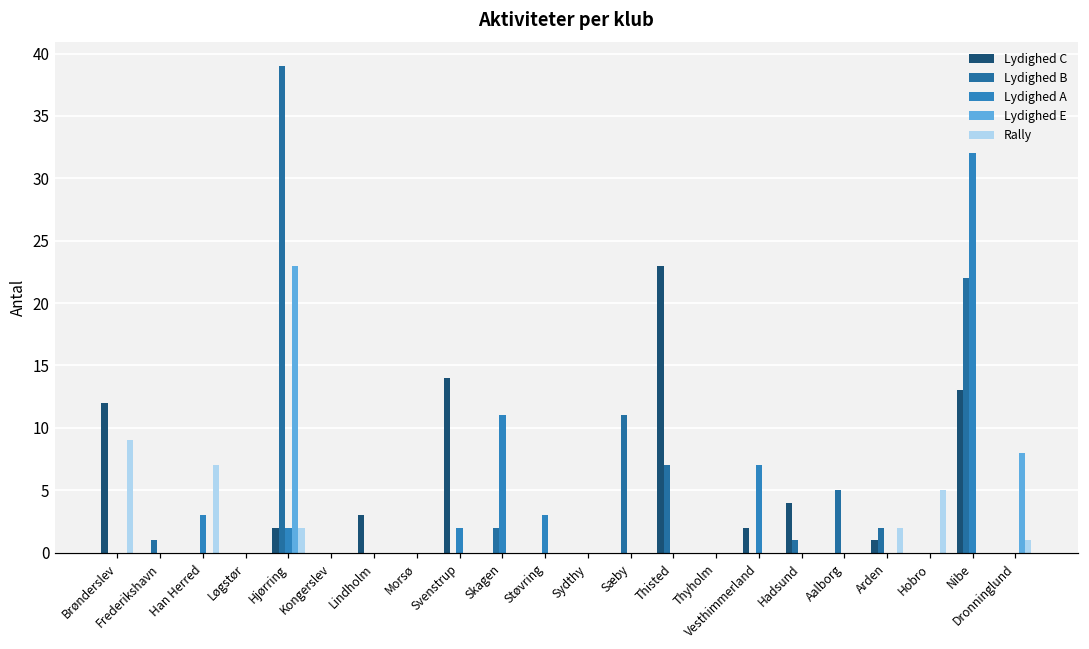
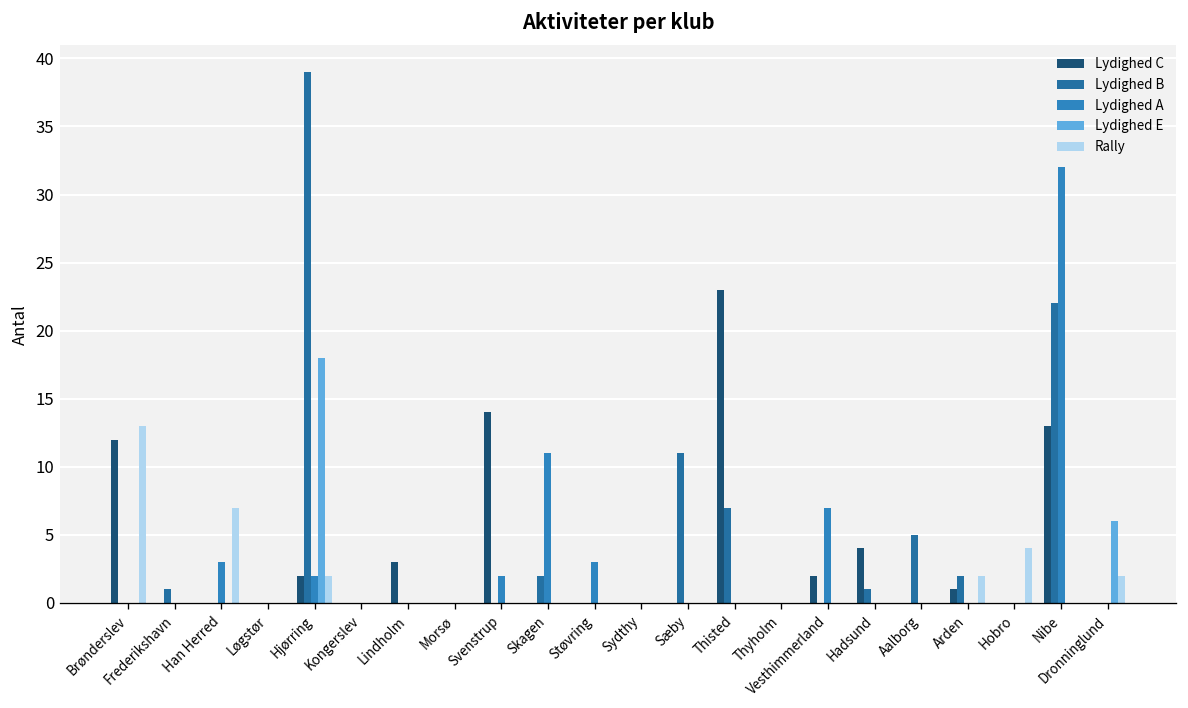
Rally, Brønderslev: 9 -> 13
Lydighed E, Hjørring: 23 -> 18
Rally, Hobro: 5 -> 4
Lydighed E, Dronninglund: 8 -> 6
Rally, Dronninglund: 1 -> 2
